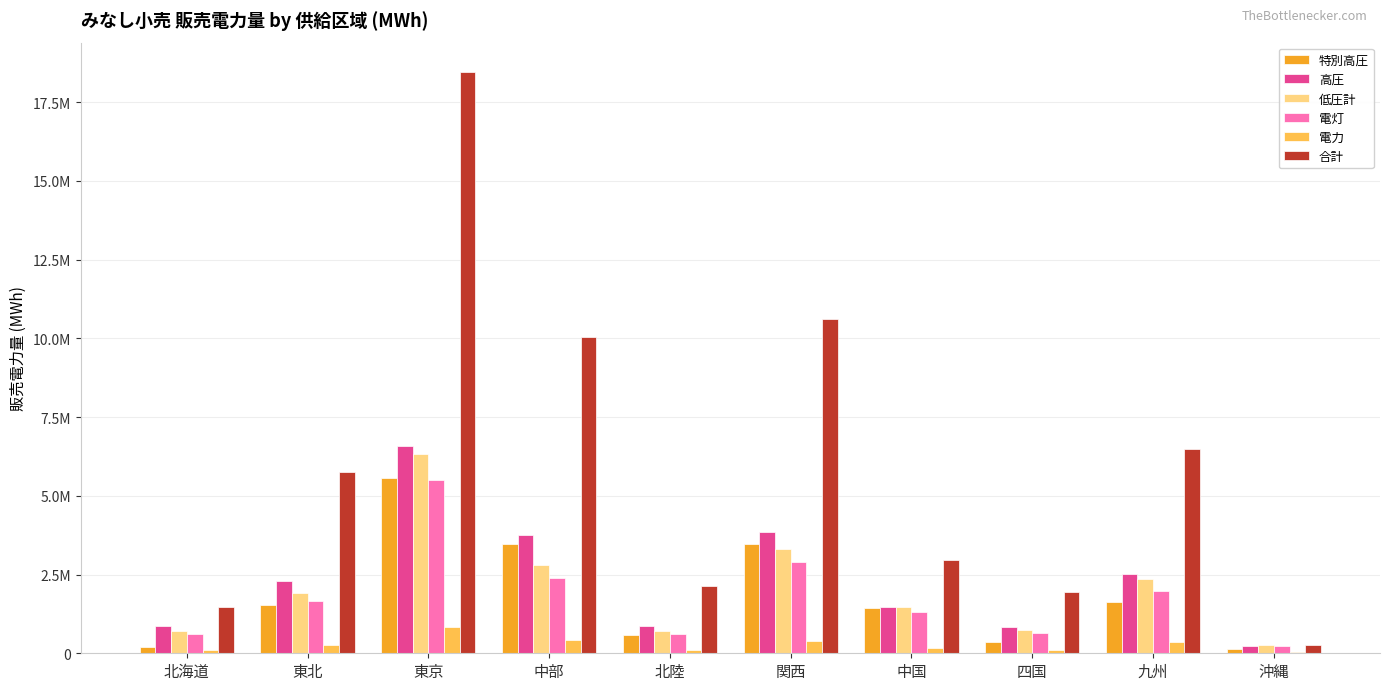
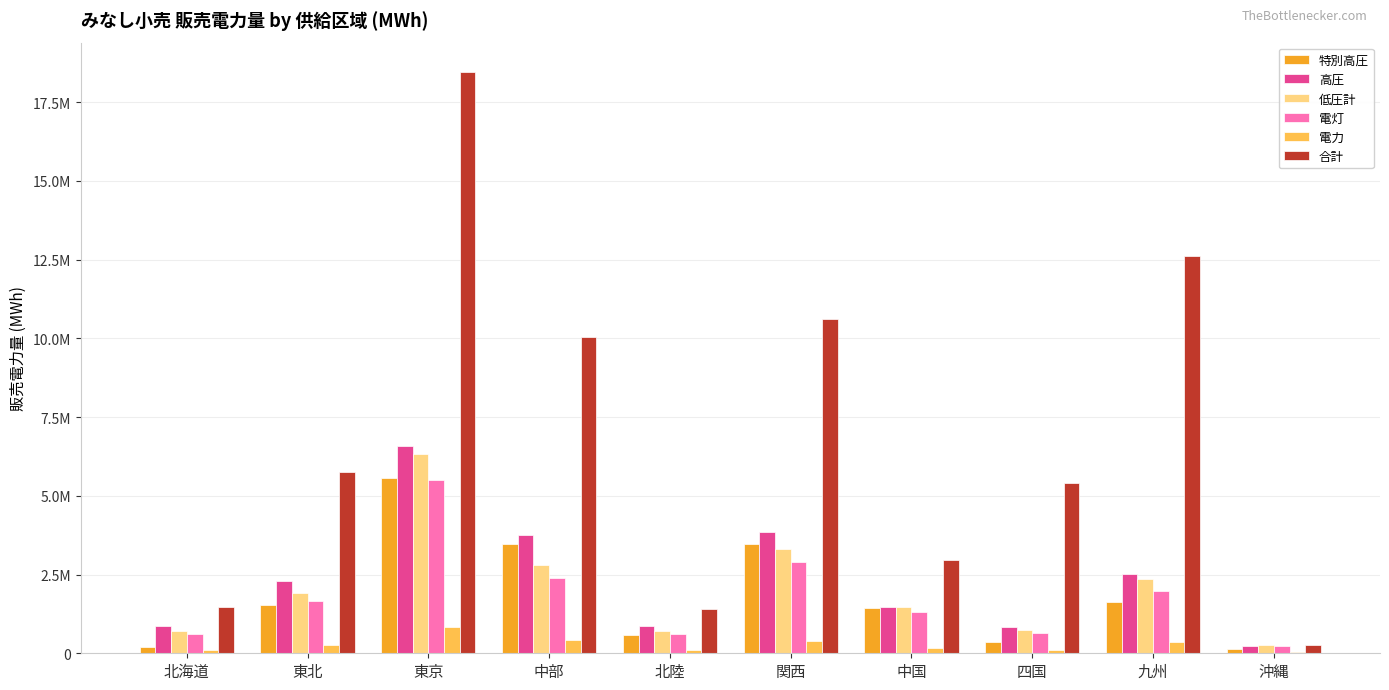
合計, 北陸: 2100000 -> 1400000
合計, 四国: 1900000 -> 5400000
合計, 九州: 6500000 -> 12600000
